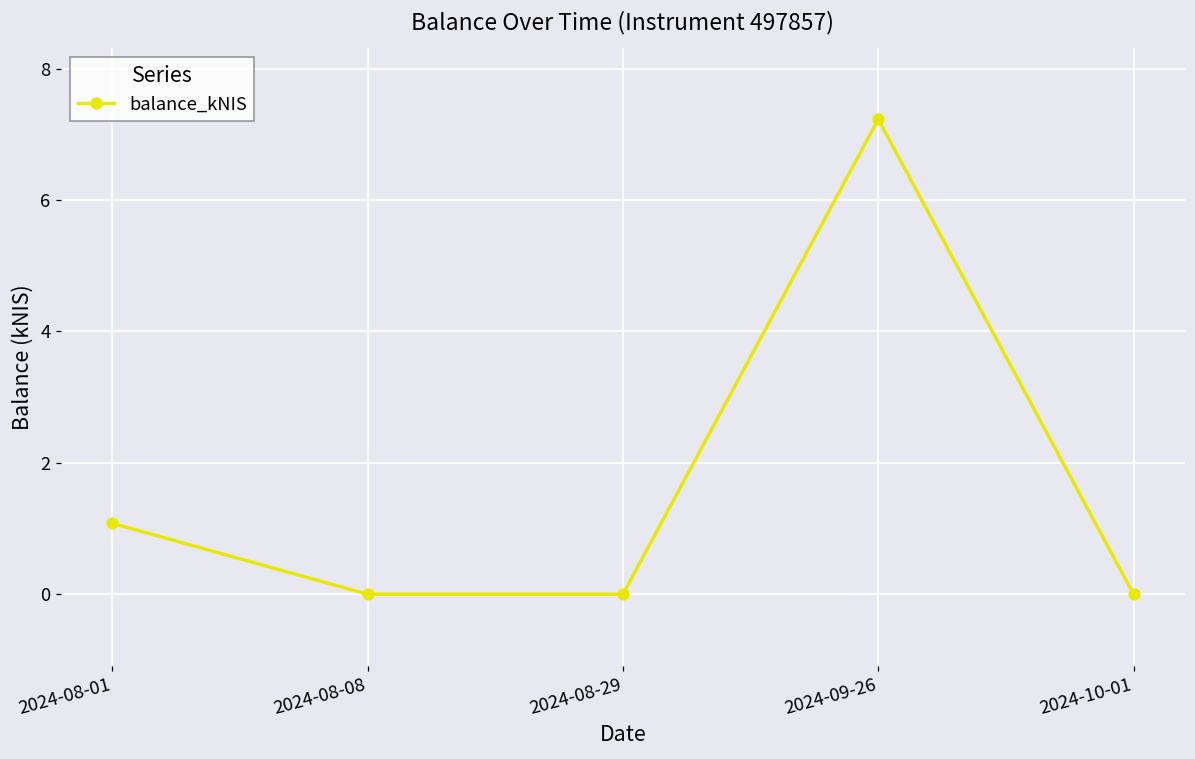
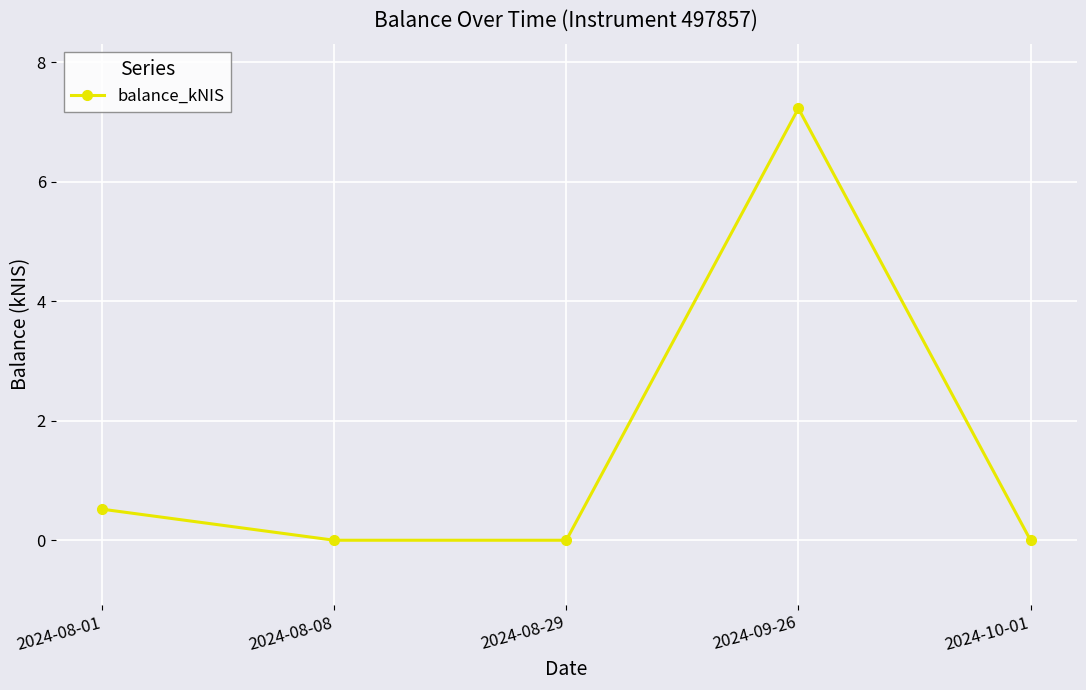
2024-08-01: 1.1 -> 0.5
